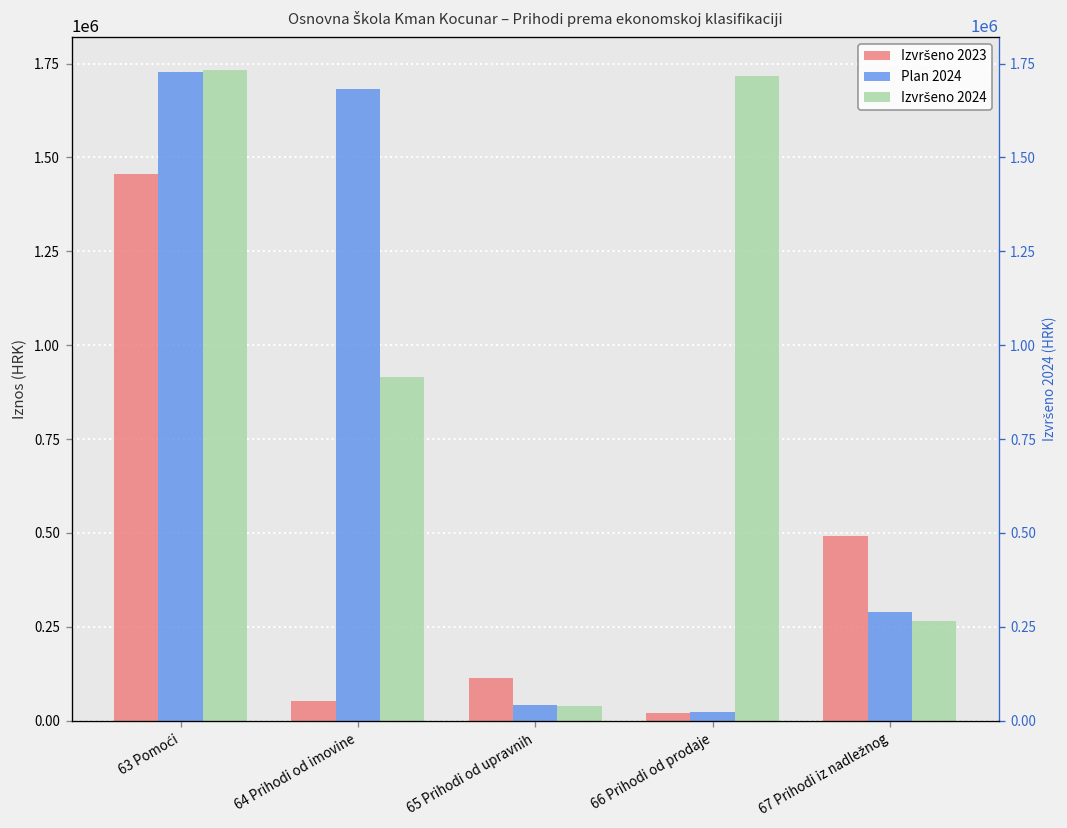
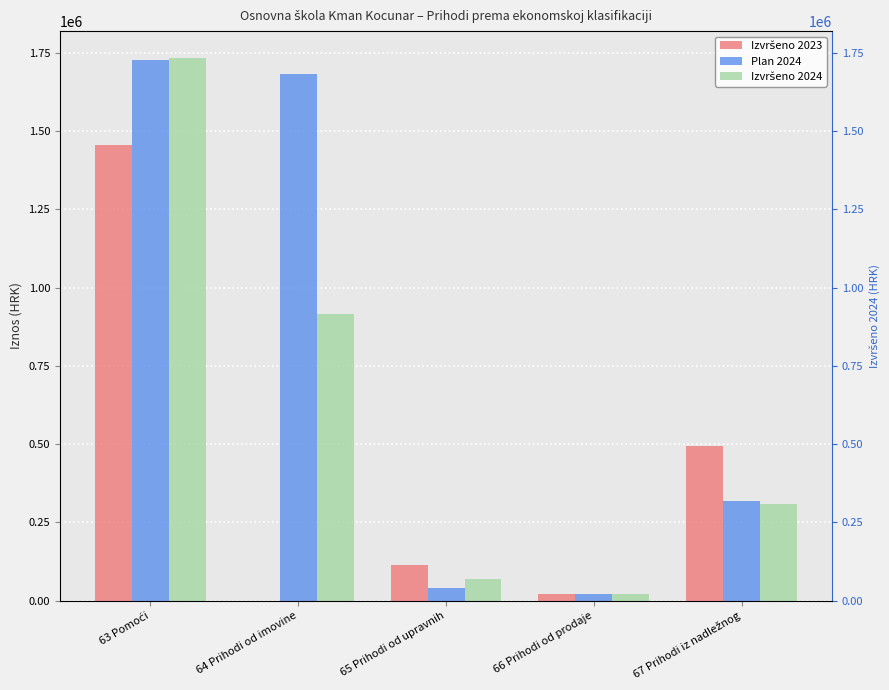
Izvršeno 2023, 64 Prihodi od imovine: 50000 -> 0
Izvršeno 2024, 65 Prihodi od upravnih: 40000 -> 70000
Izvršeno 2024, 66 Prihodi od prodaje: 1720000 -> 20000
Plan 2024, 67 Prihodi iz nadležnog: 290000 -> 320000
Izvršeno 2024, 67 Prihodi iz nadležnog: 270000 -> 310000
